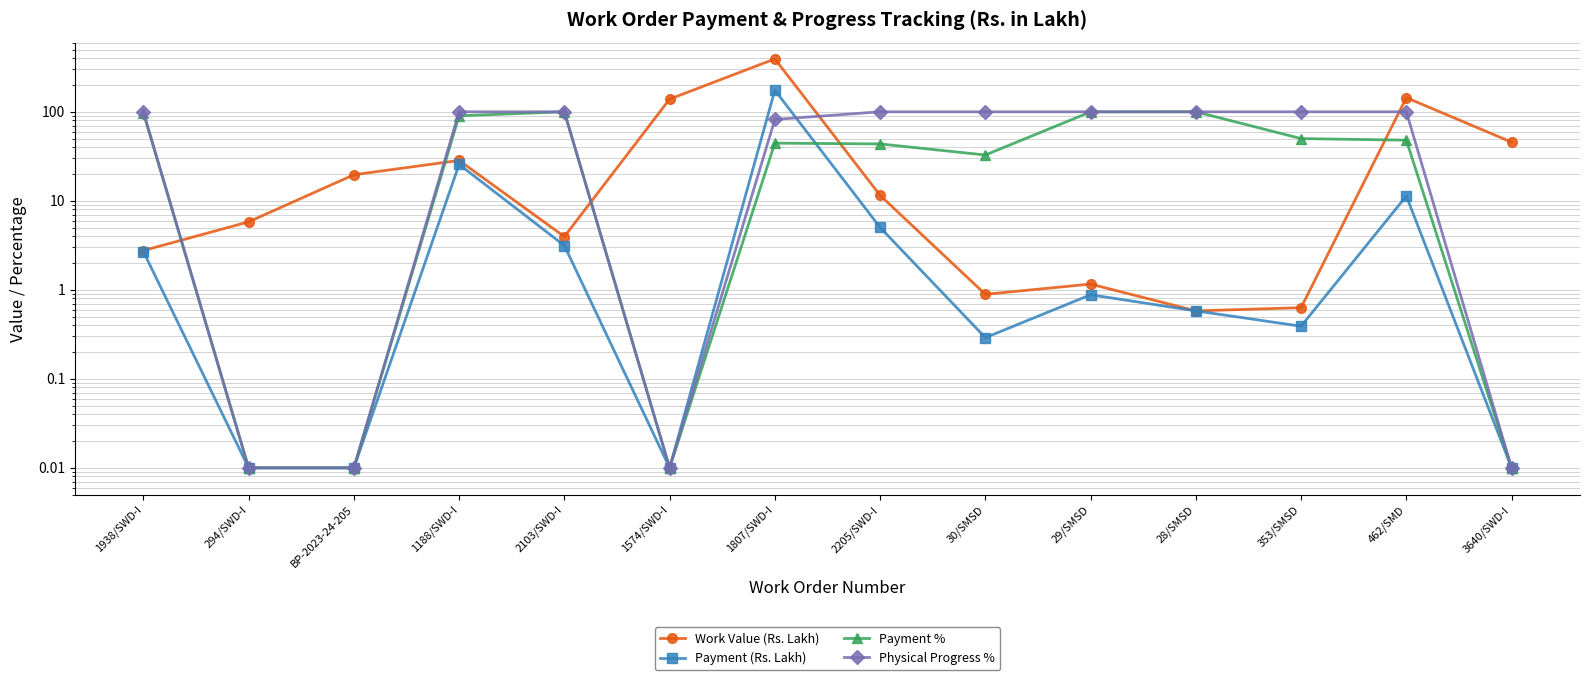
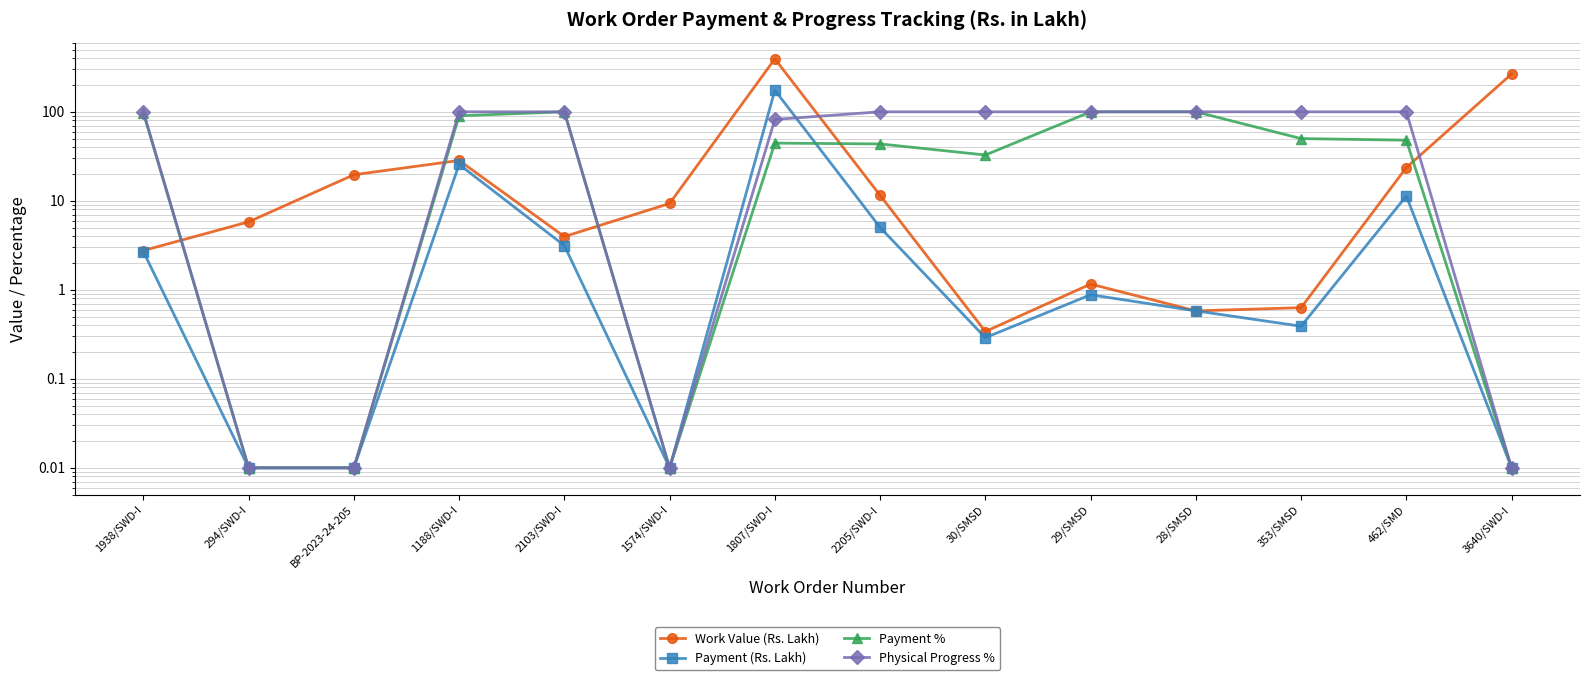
Work Value (Rs. Lakh), 1574/SWD-I: 140 -> 9
Work Value (Rs. Lakh), 30/SMSD: 0.9 -> 0.34
Work Value (Rs. Lakh), 462/SMD: 140 -> 24
Work Value (Rs. Lakh), 3640/SWD-I: 50 -> 270
